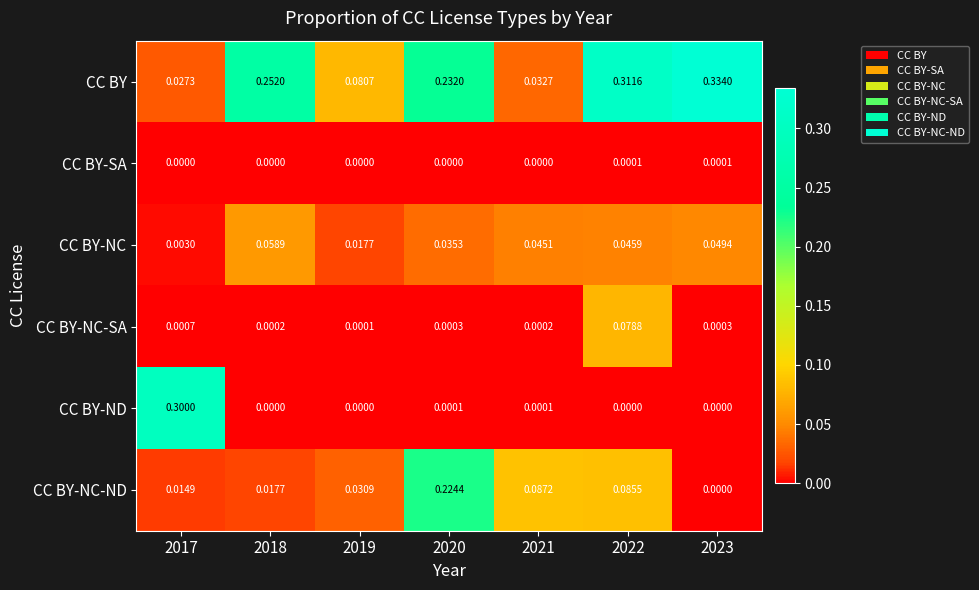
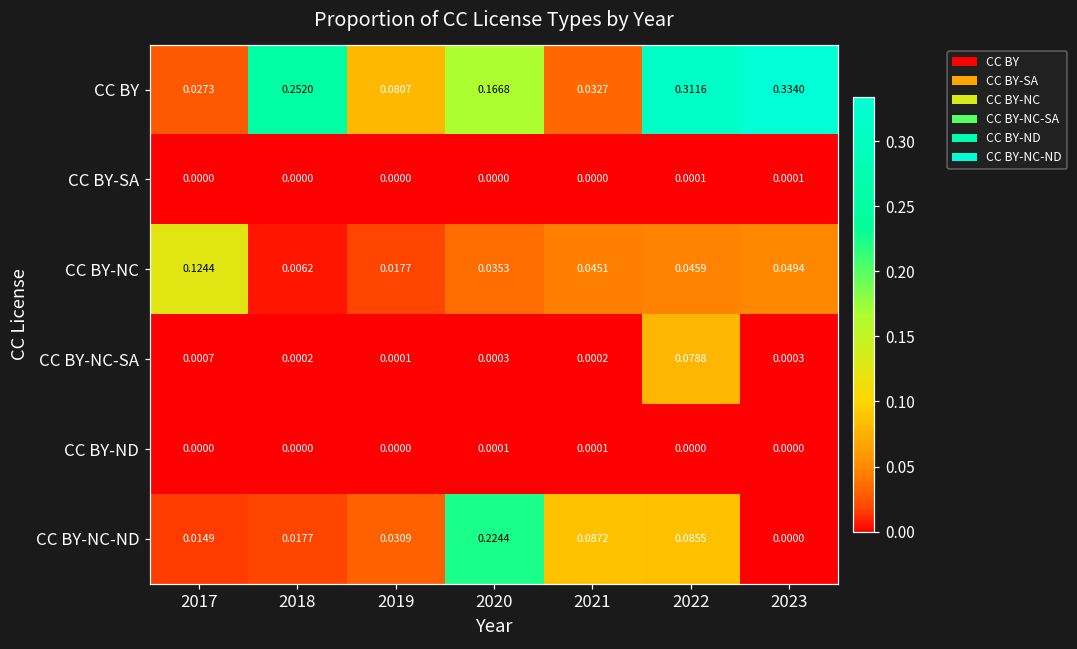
CC BY, 2020: 0.2320 -> 0.1668
CC BY-NC, 2017: 0.0030 -> 0.1244
CC BY-NC, 2018: 0.0589 -> 0.0062
CC BY-ND, 2017: 0.3000 -> 0.0000
